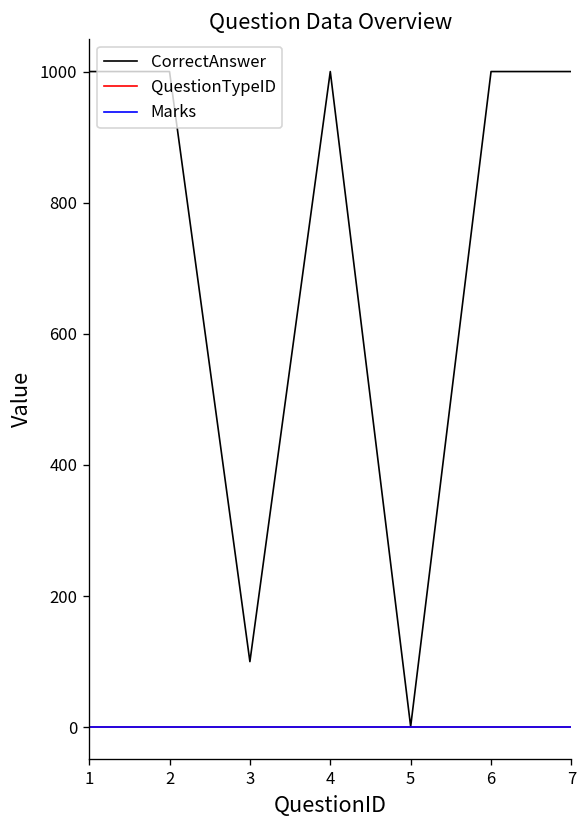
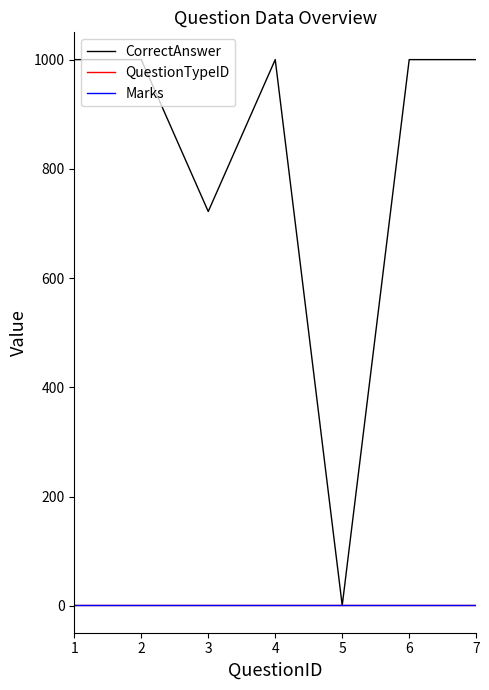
CorrectAnswer, 3: 100 -> 720
